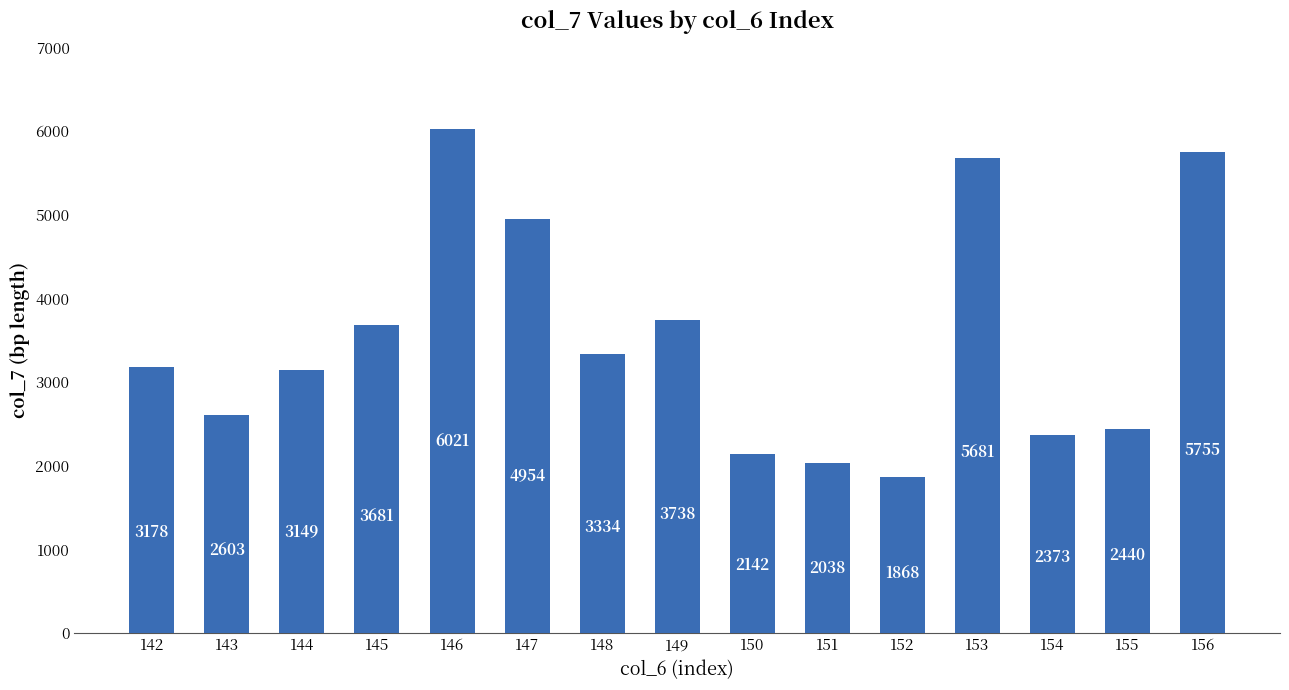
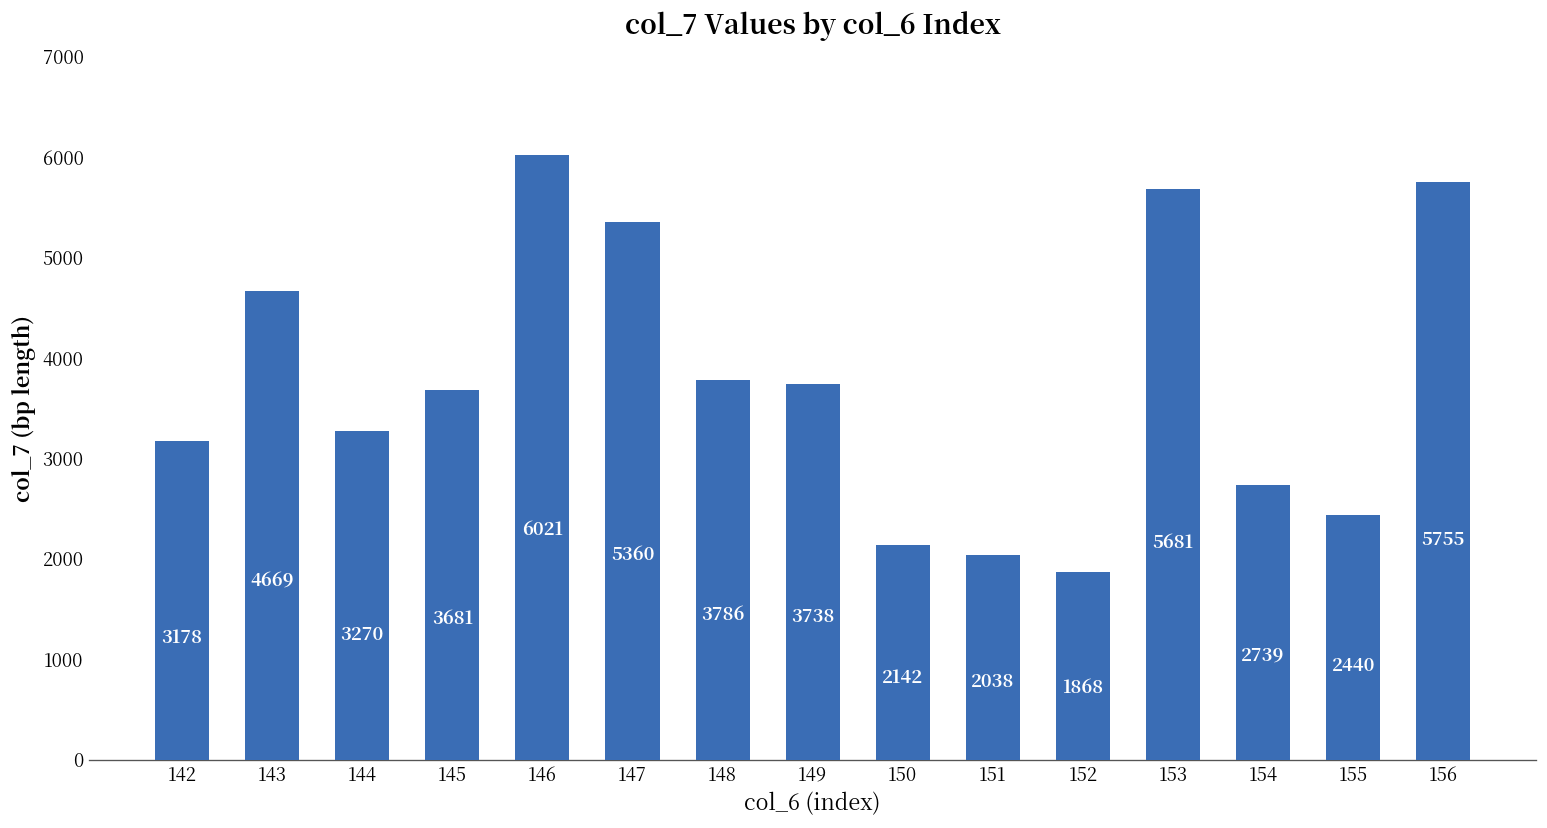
143: 2603 -> 4669
144: 3149 -> 3270
147: 4954 -> 5360
148: 3334 -> 3786
154: 2373 -> 2739
